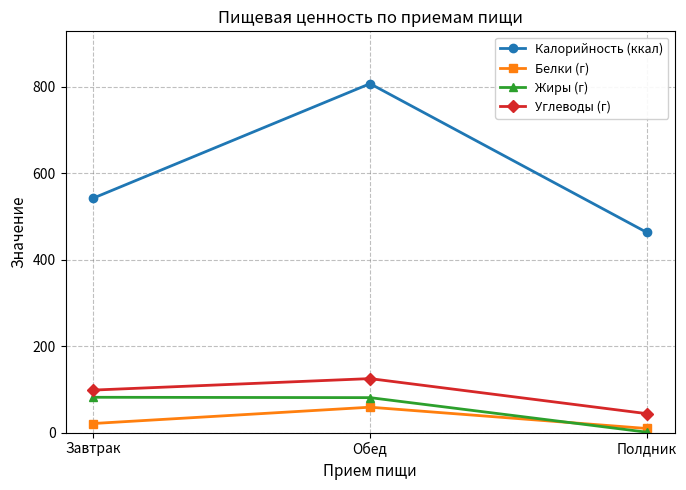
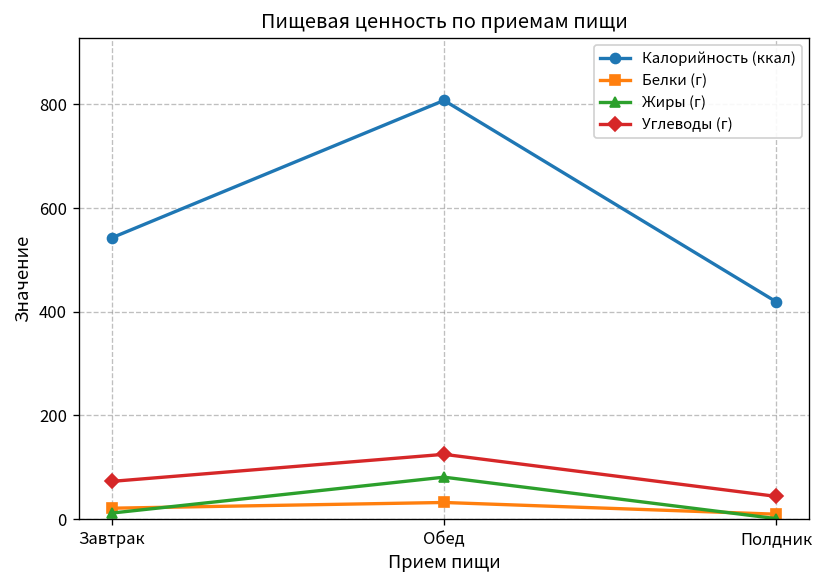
Жиры (г), Завтрак: 80 -> 10
Углеводы (г), Завтрак: 100 -> 70
Белки (г), Обед: 60 -> 30
Калорийность (ккал), Полдник: 460 -> 420
